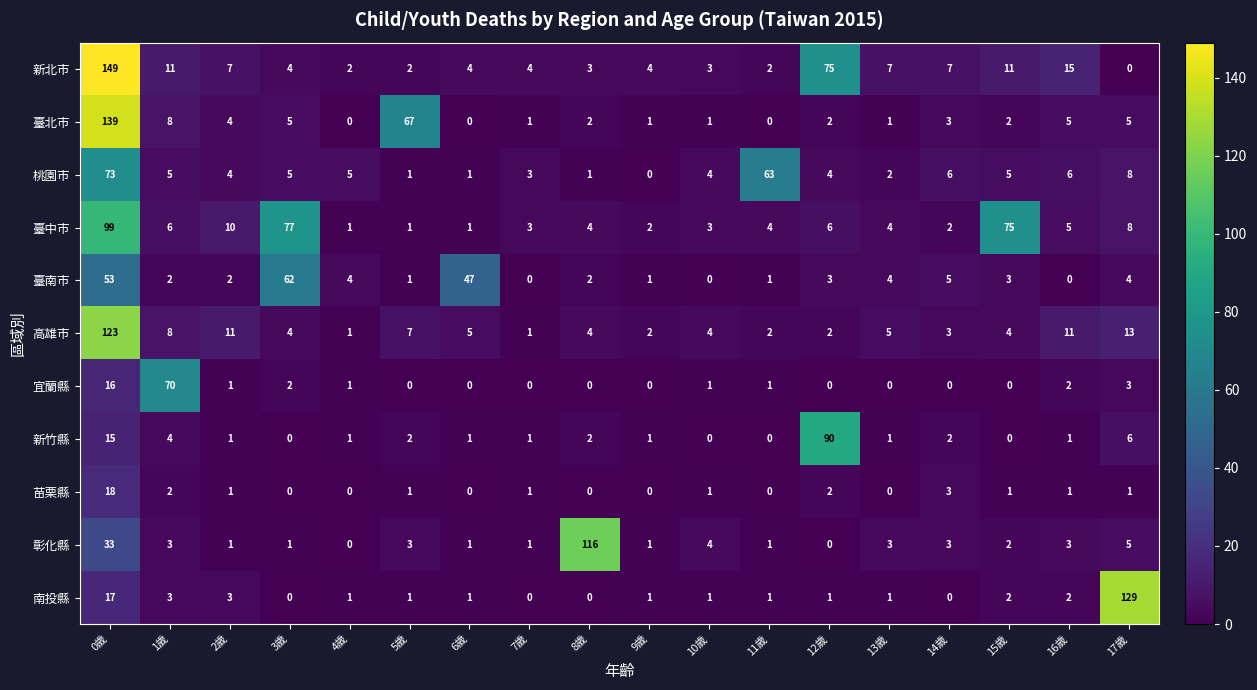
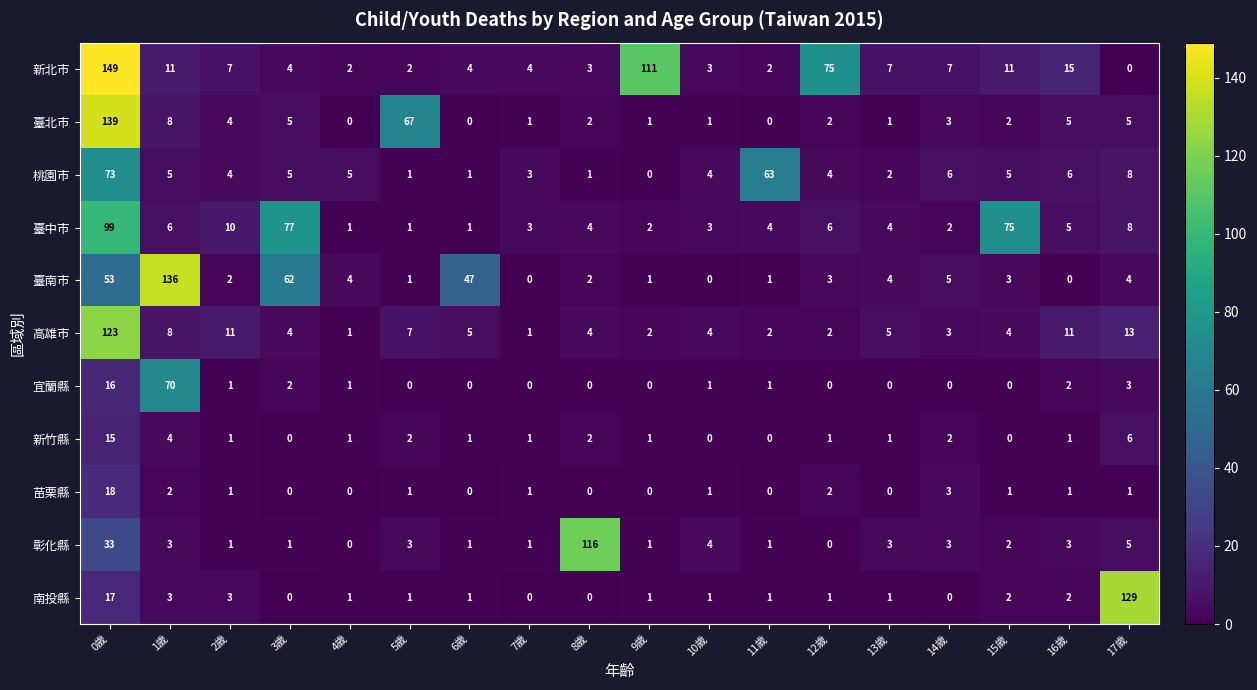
新北市, 9歲: 4 -> 111
臺南市, 1歲: 2 -> 136
新竹縣, 12歲: 90 -> 1
